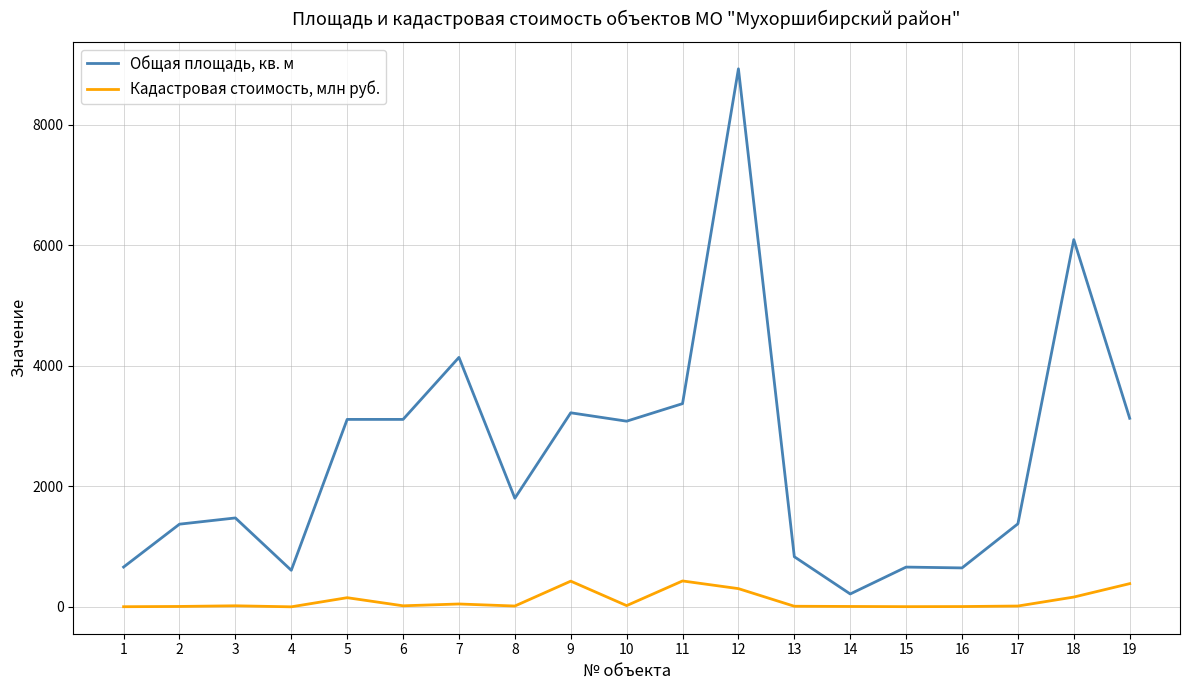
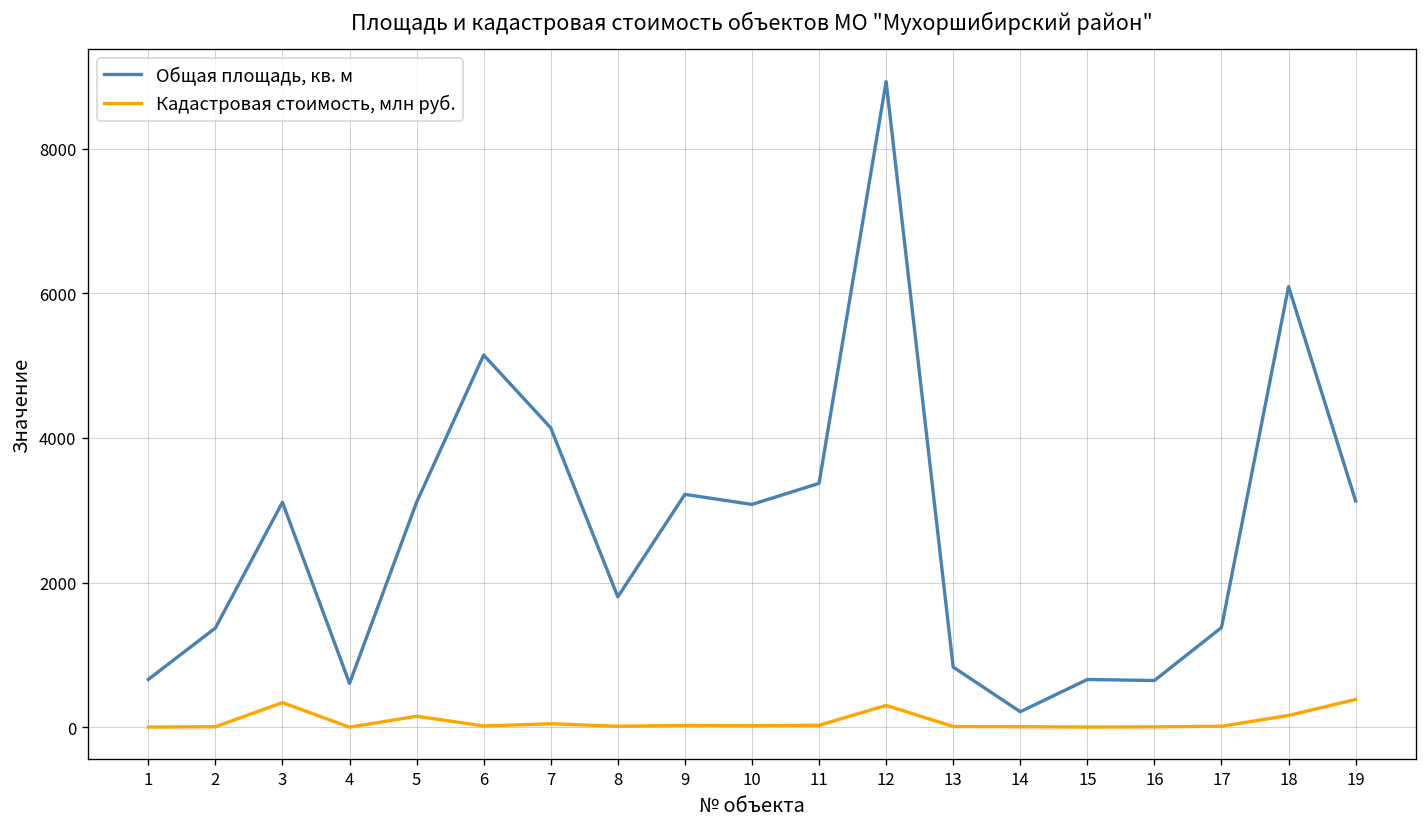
Общая площадь, кв. м, 3: 1500 -> 3100
Кадастровая стоимость, млн руб., 3: 0 -> 300
Общая площадь, кв. м, 6: 3100 -> 5100
Кадастровая стоимость, млн руб., 9: 400 -> 0
Кадастровая стоимость, млн руб., 11: 400 -> 0
